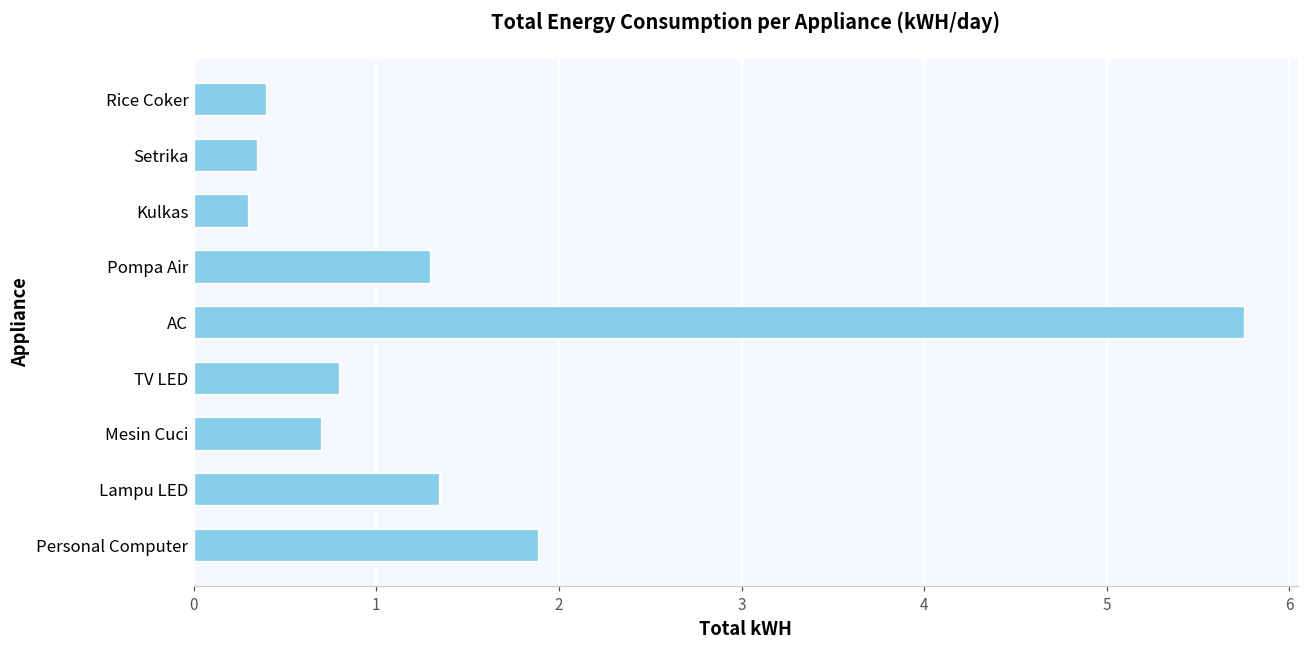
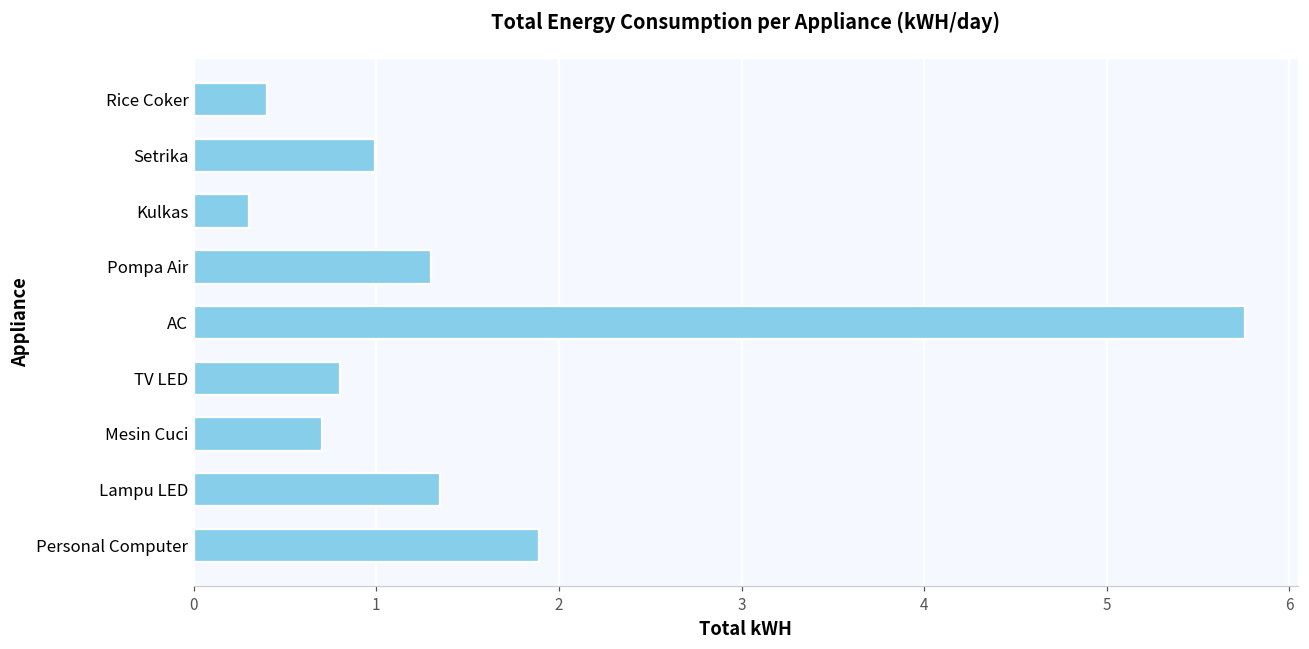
Setrika: 0.35 -> 0.99
